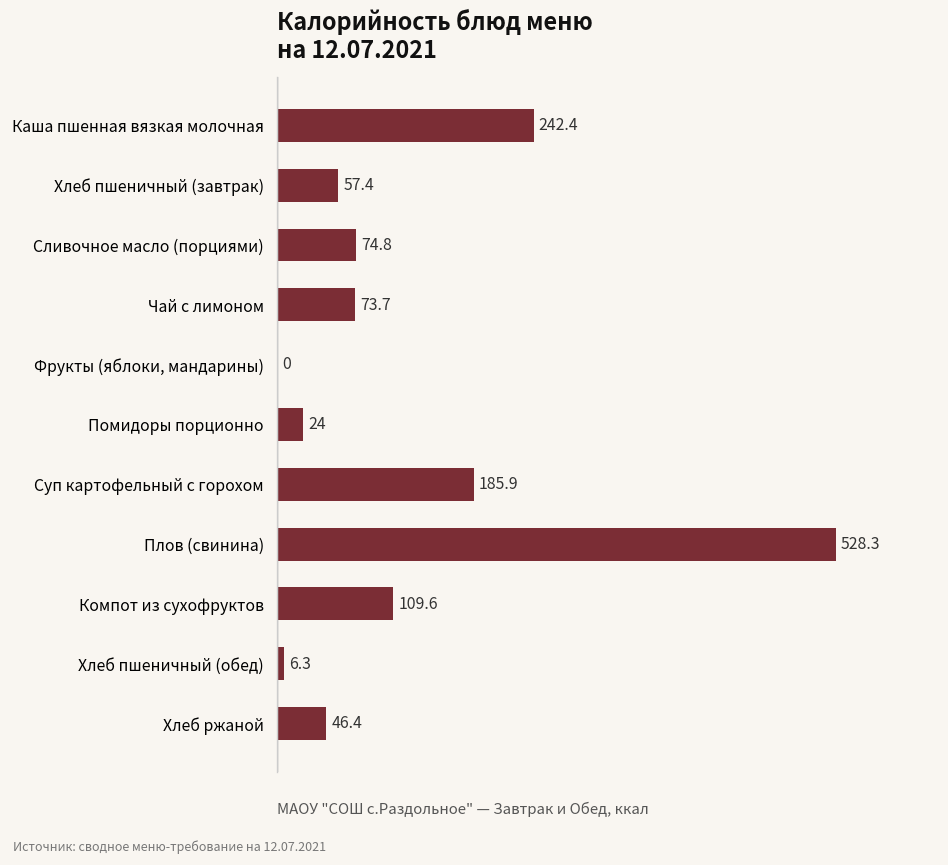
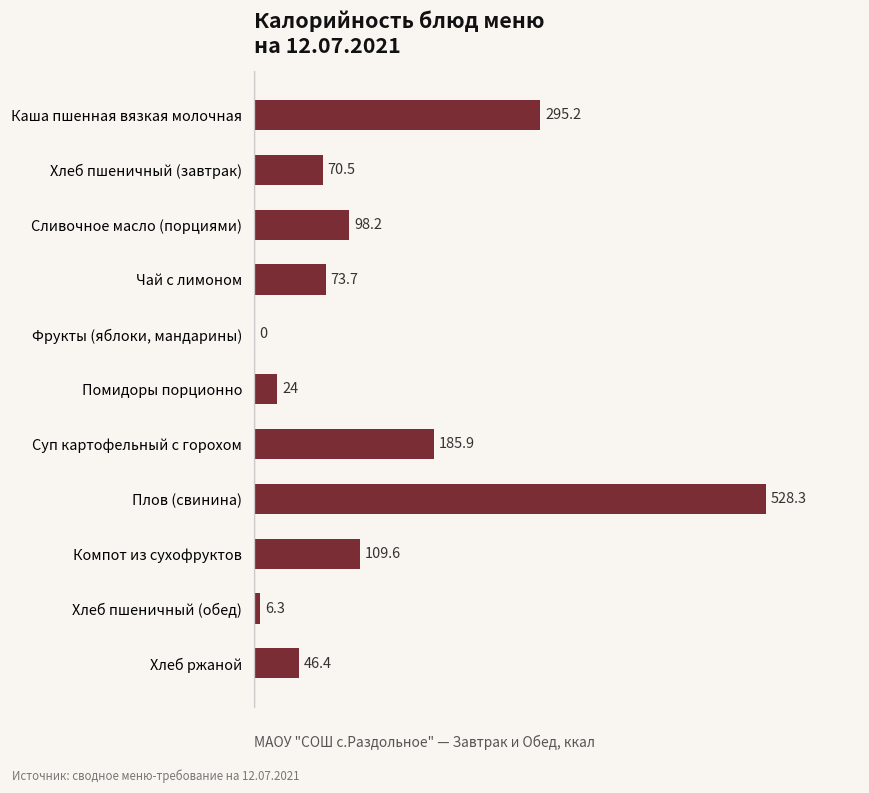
Каша пшенная вязкая молочная: 242.4 -> 295.2
Хлеб пшеничный (завтрак): 57.4 -> 70.5
Сливочное масло (порциями): 74.8 -> 98.2
